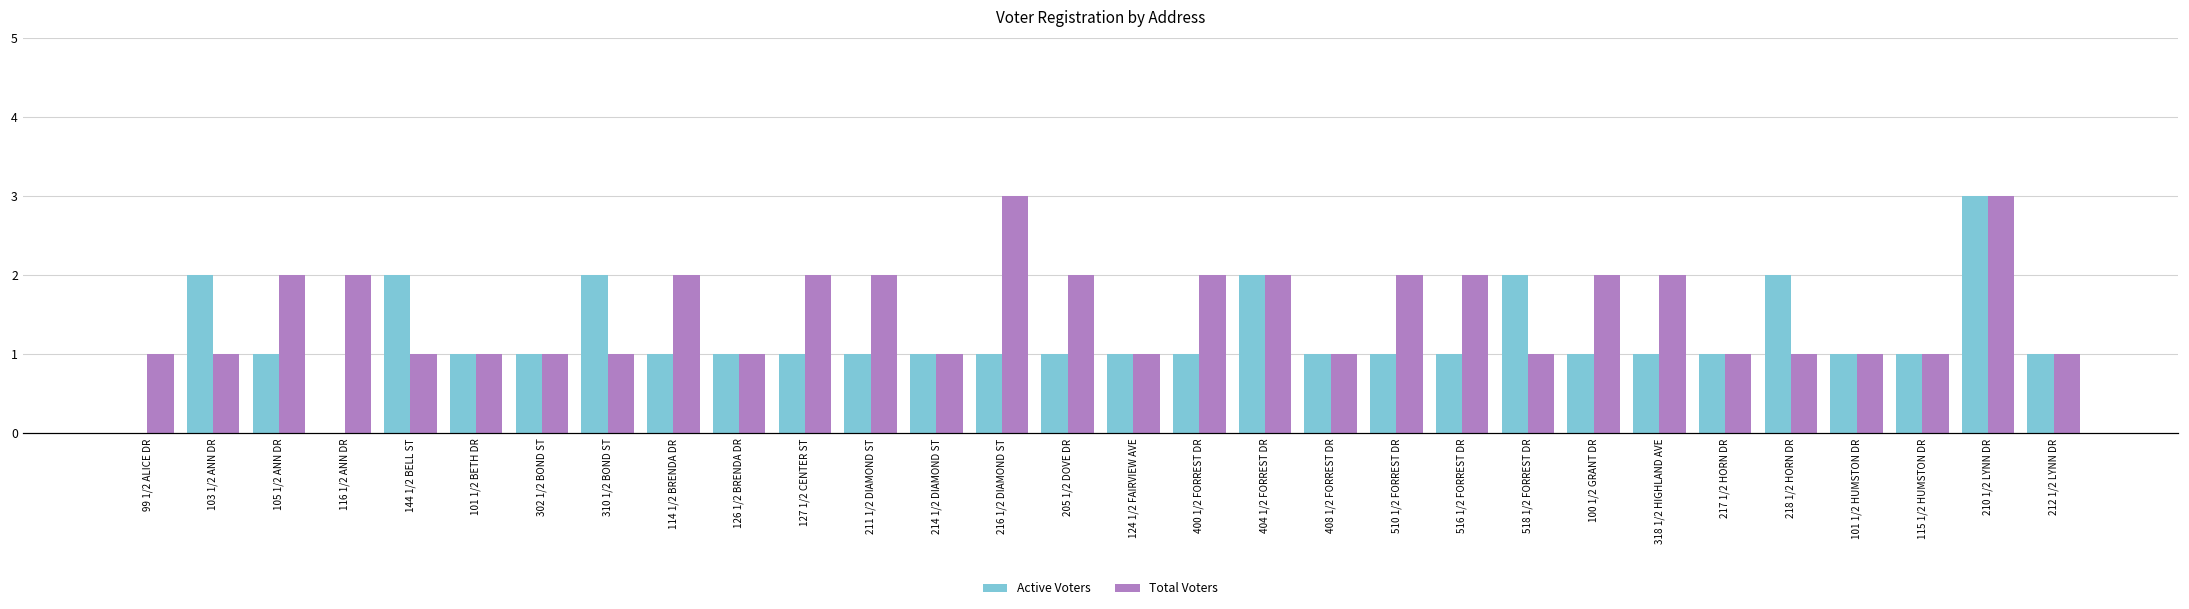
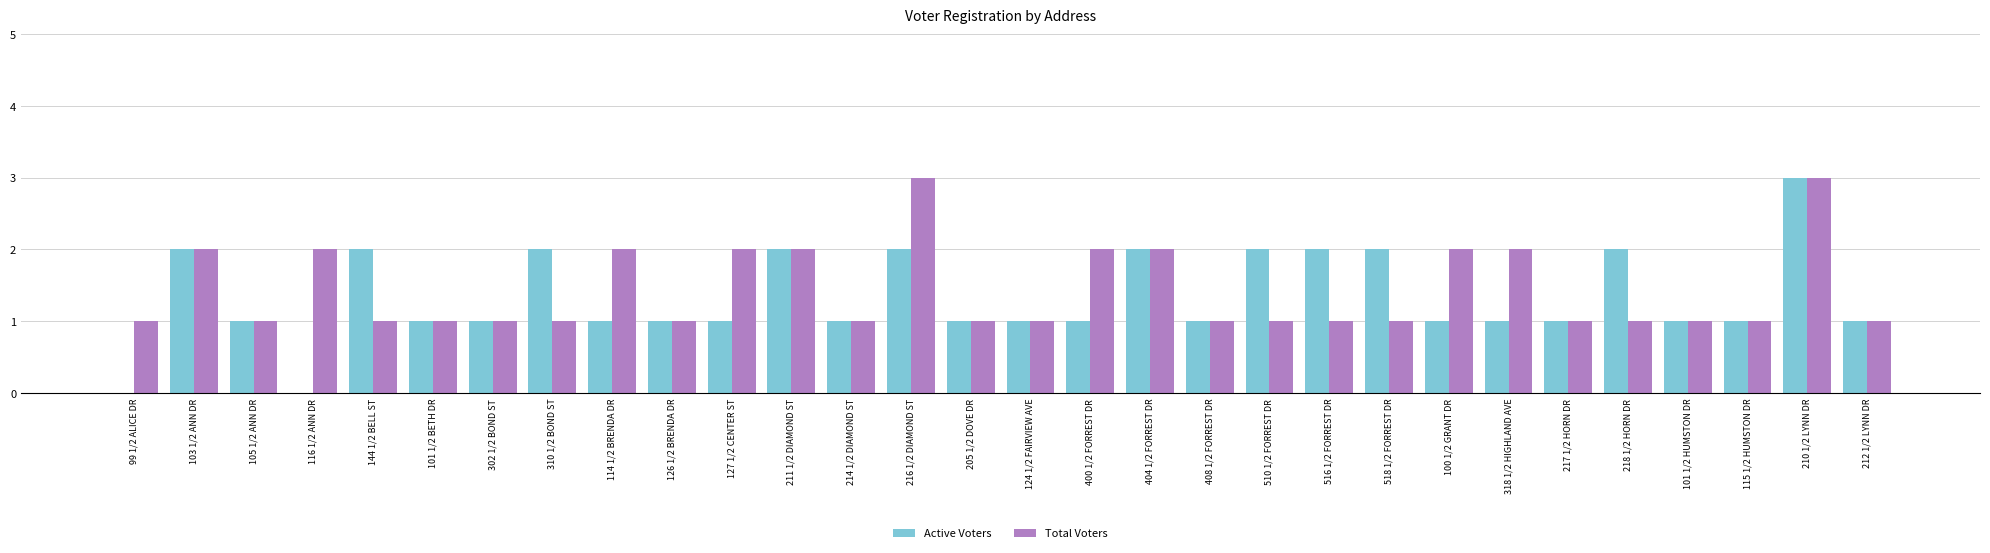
Total Voters, 103 1/2 ANN DR: 1 -> 2
Total Voters, 105 1/2 ANN DR: 2 -> 1
Active Voters, 211 1/2 DIAMOND ST: 1 -> 2
Active Voters, 216 1/2 DIAMOND ST: 1 -> 2
Total Voters, 205 1/2 DOVE DR: 2 -> 1
Active Voters, 510 1/2 FORREST DR: 1 -> 2
Total Voters, 510 1/2 FORREST DR: 2 -> 1
Active Voters, 516 1/2 FORREST DR: 1 -> 2
Total Voters, 516 1/2 FORREST DR: 2 -> 1
